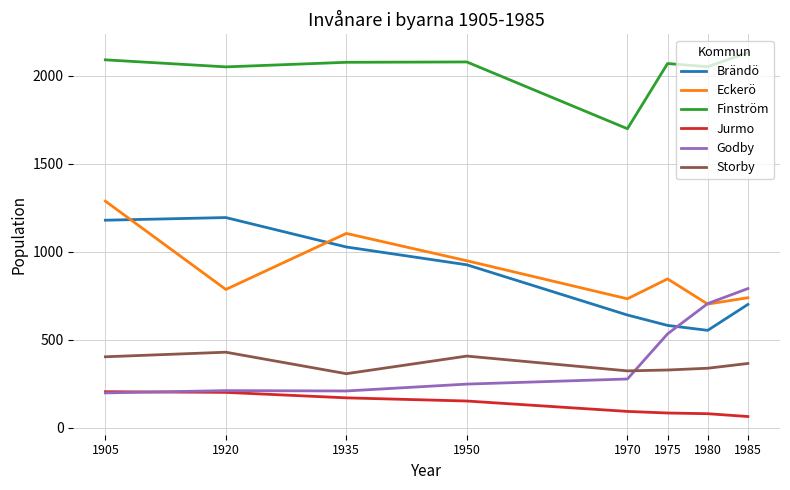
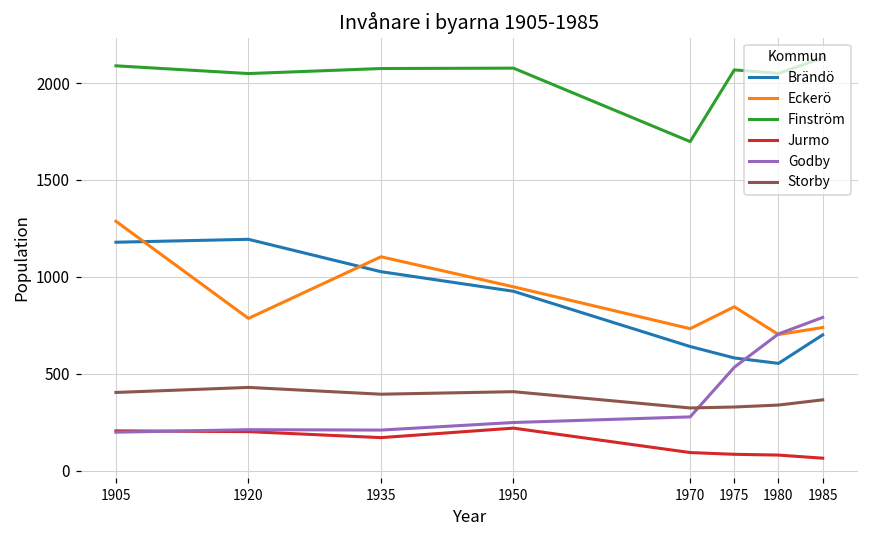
Storby, 1935: 310 -> 400
Jurmo, 1950: 150 -> 220
